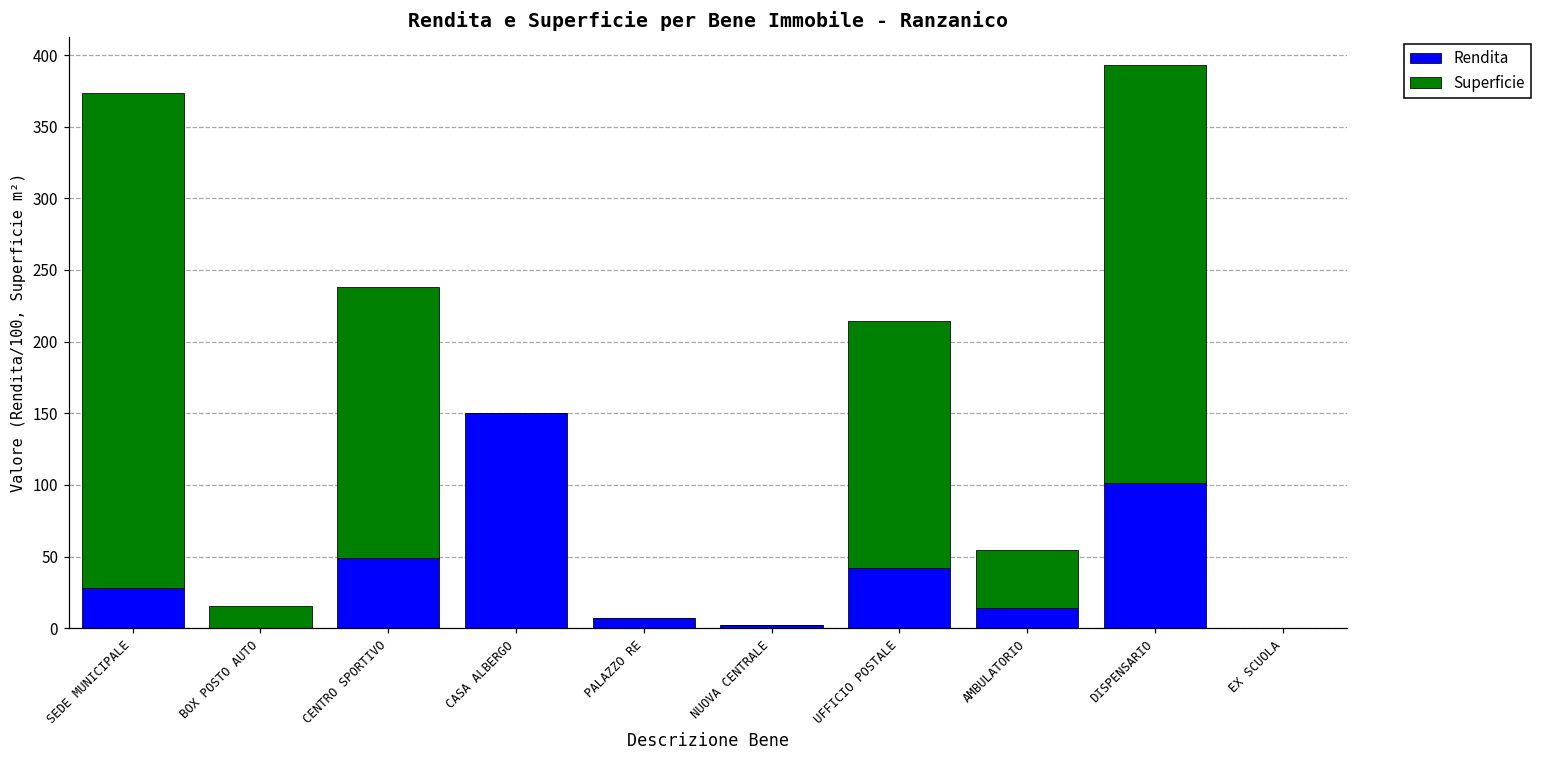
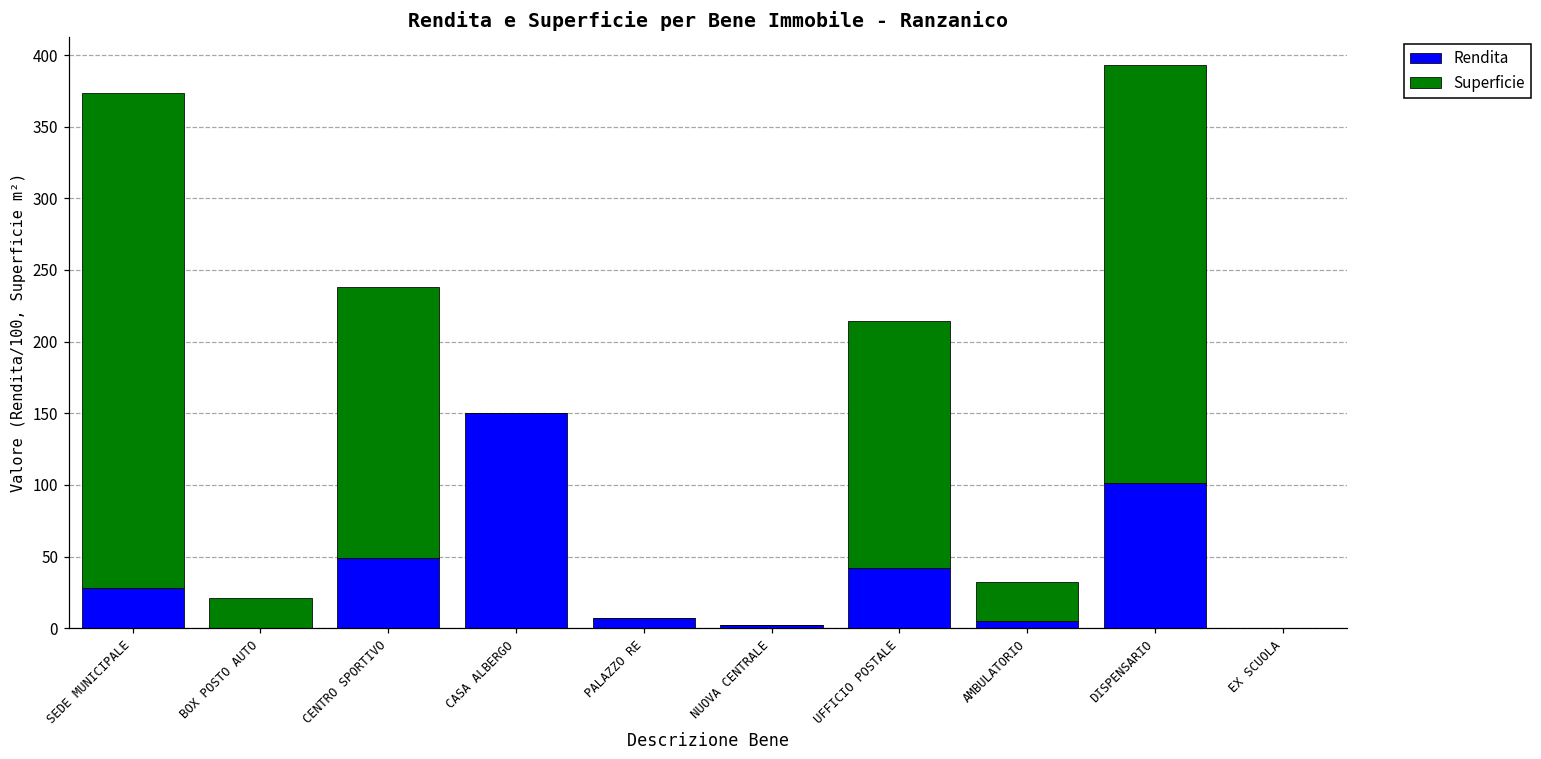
Superficie, BOX POSTO AUTO: 15 -> 21
Rendita, AMBULATORIO: 14 -> 5
Superficie, AMBULATORIO: 41 -> 27
